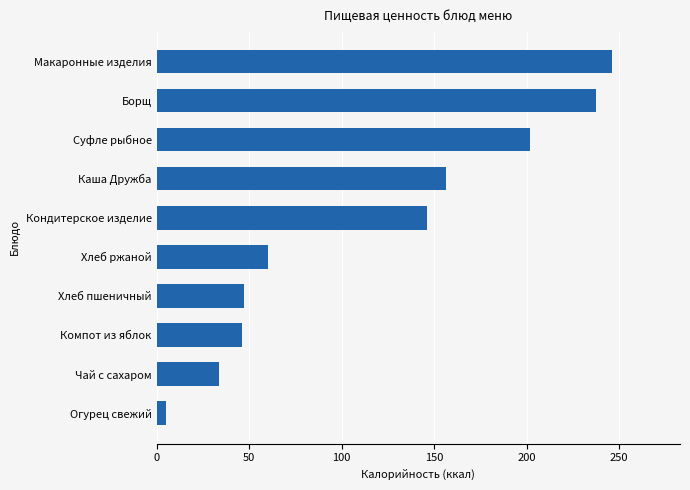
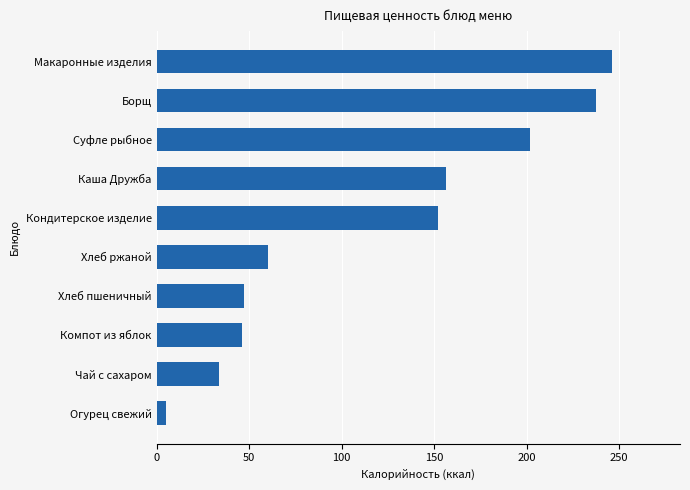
Кондитерское изделие: 146 -> 152
